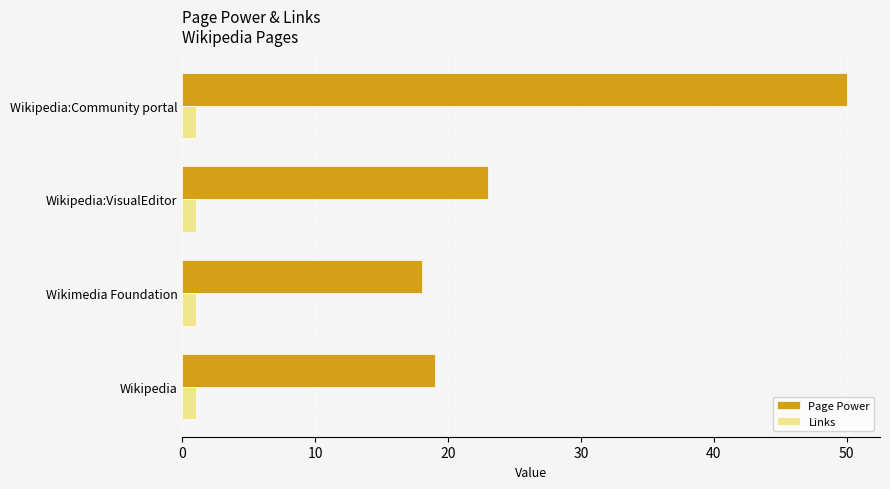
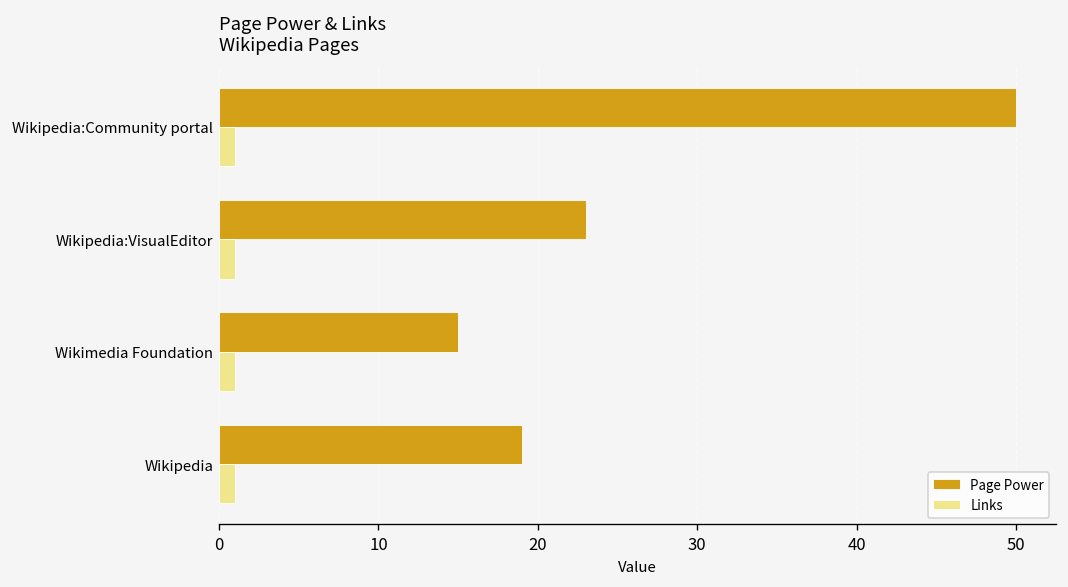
Page Power, Wikimedia Foundation: 18 -> 15
